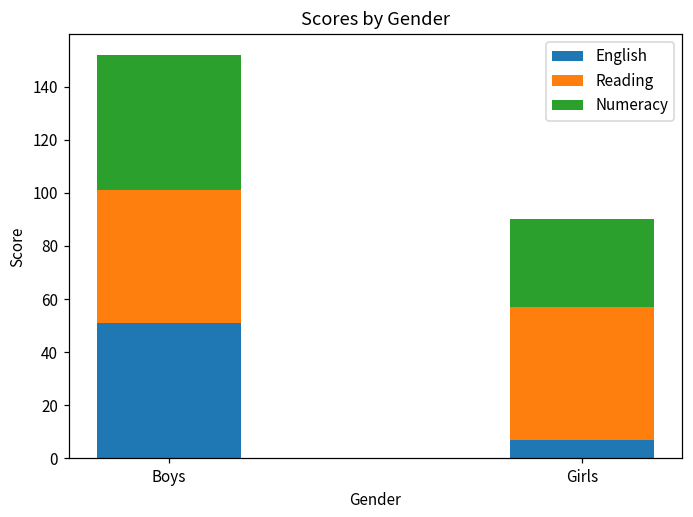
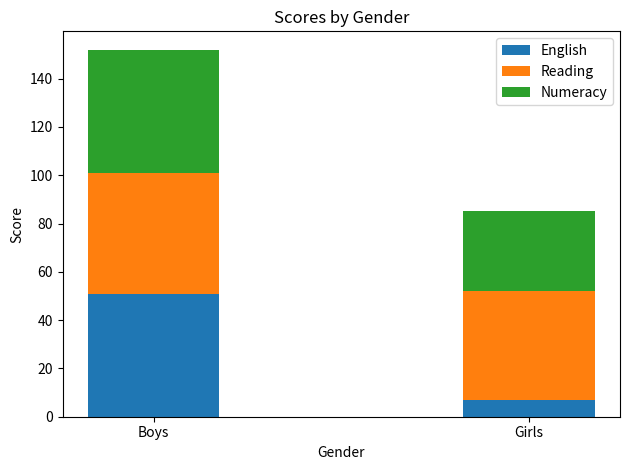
Reading, Girls: 50 -> 45
